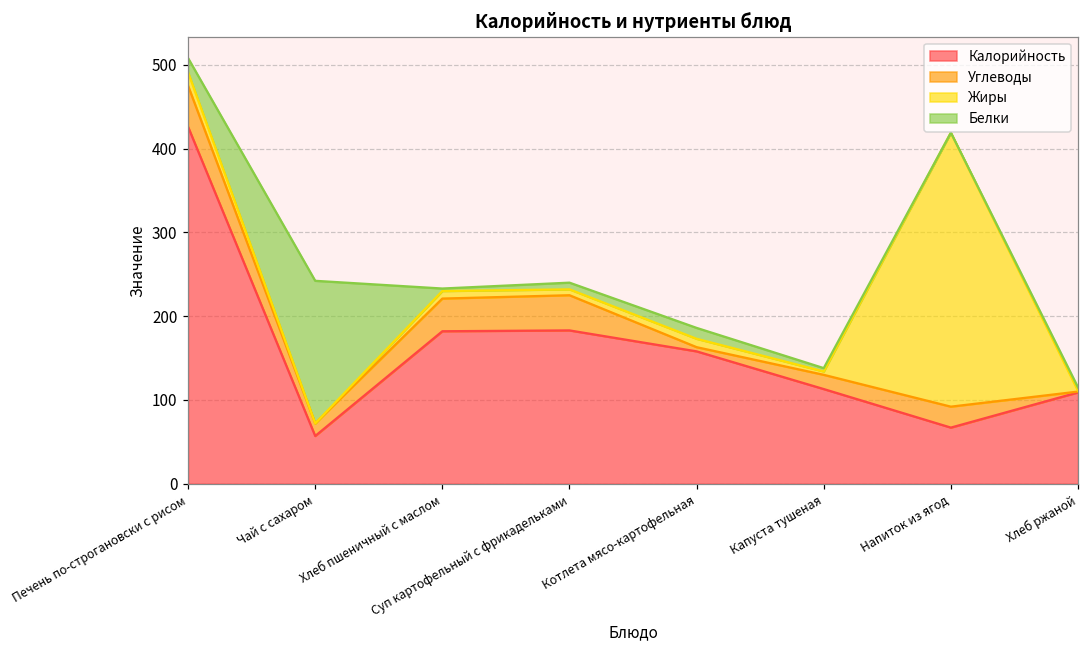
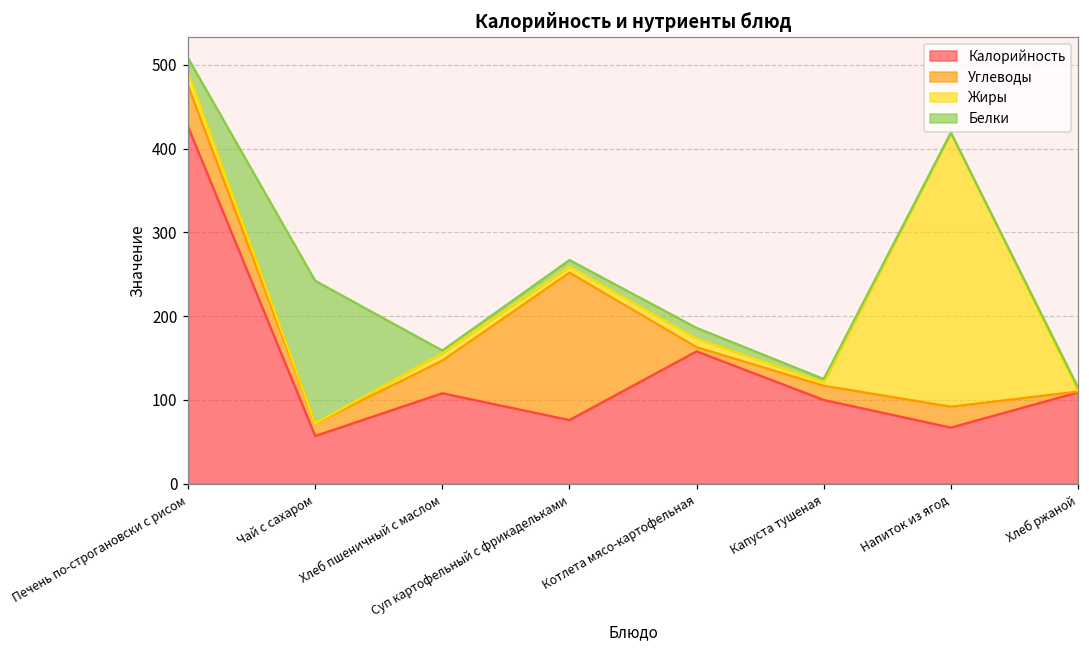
Калорийность, Хлеб пшеничный с маслом: 180 -> 110
Калорийность, Суп картофельный с фрикадельками: 180 -> 80
Углеводы, Суп картофельный с фрикадельками: 40 -> 180
Калорийность, Капуста тушеная: 110 -> 100
